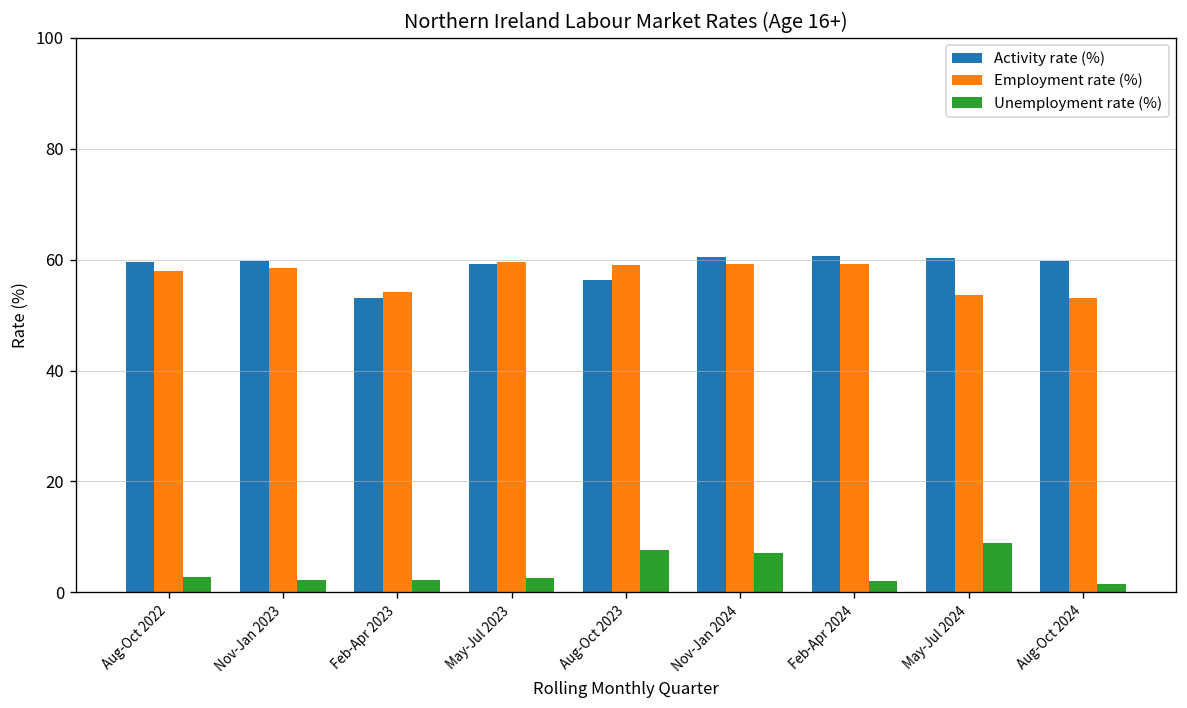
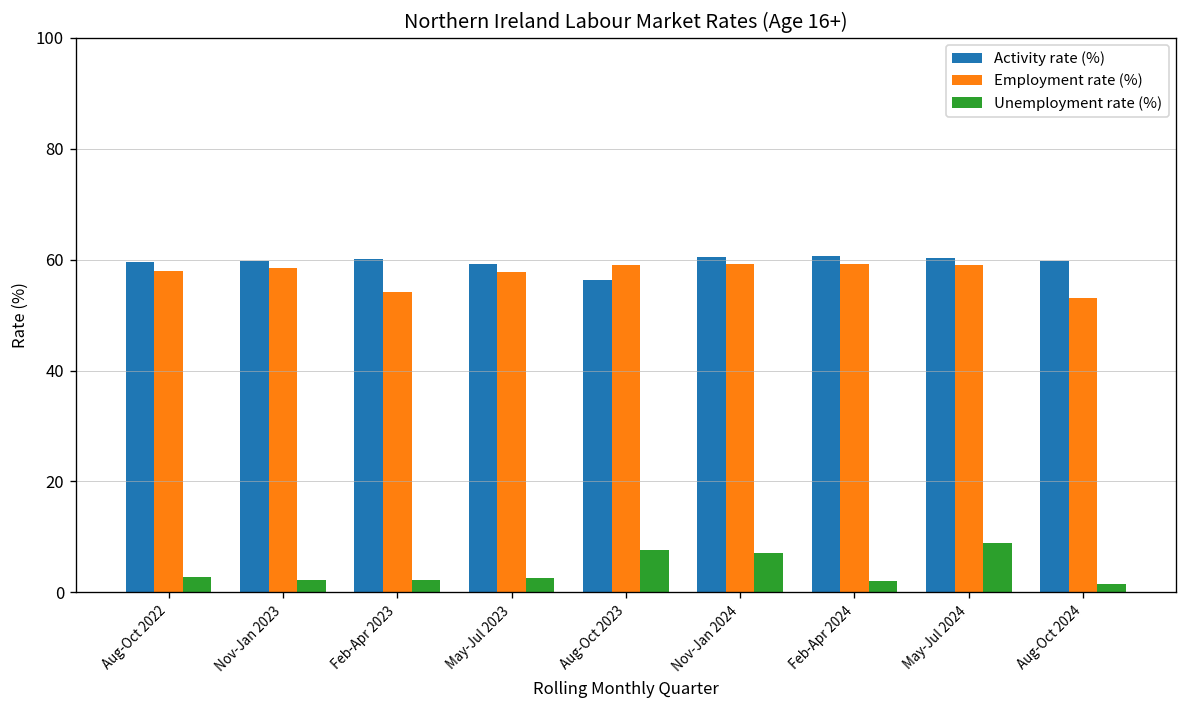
Activity rate (%), Feb-Apr 2023: 53 -> 60
Employment rate (%), May-Jul 2023: 60 -> 58
Employment rate (%), May-Jul 2024: 54 -> 59
